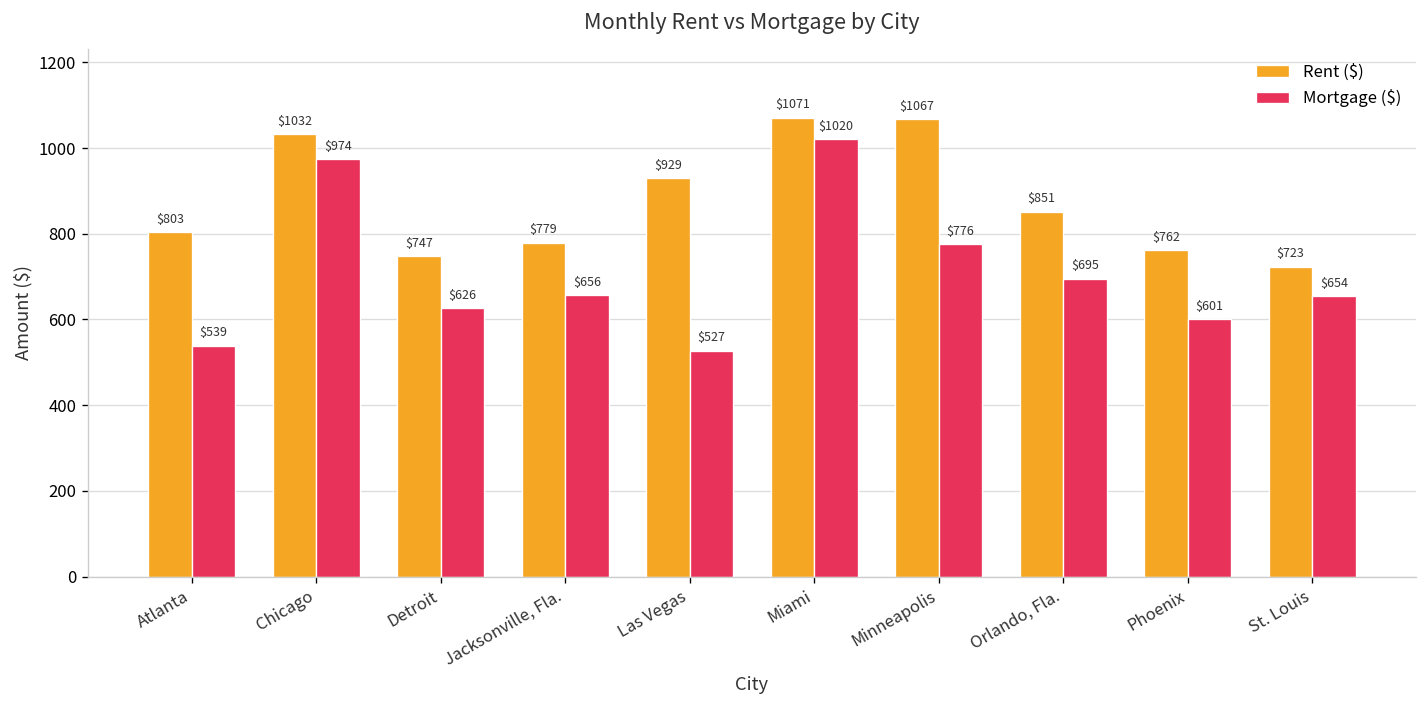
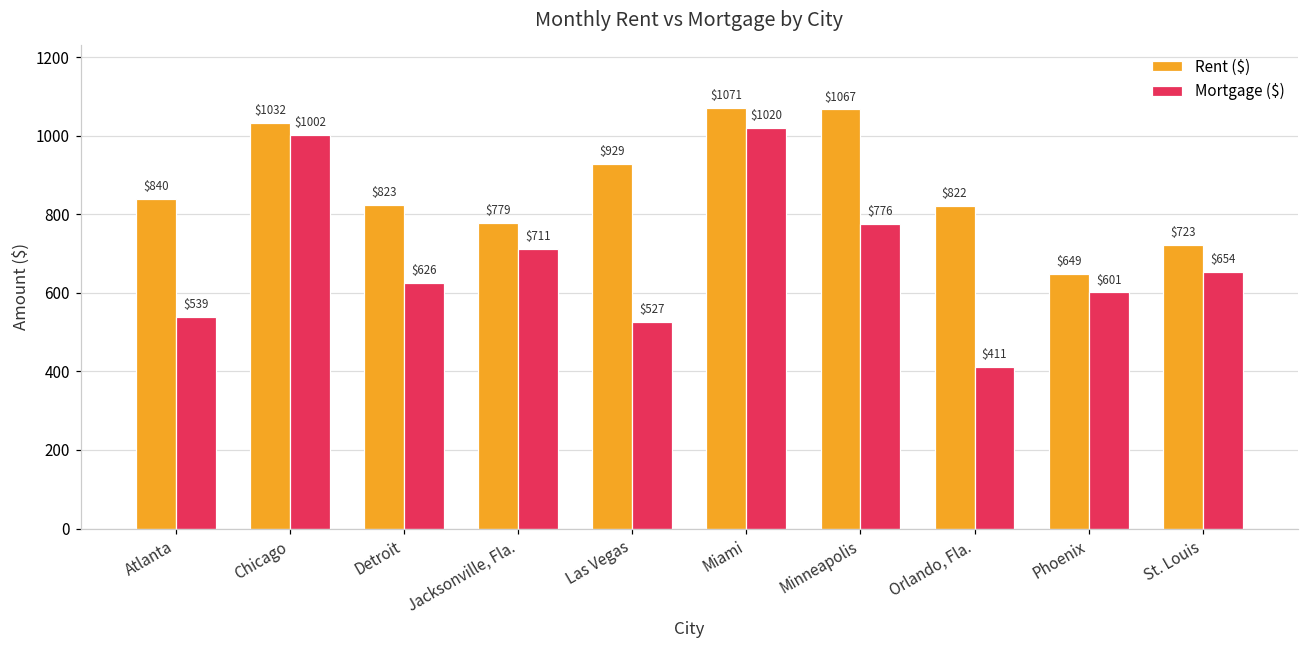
Rent ($), Atlanta: $803 -> $840
Mortgage ($), Chicago: $974 -> $1002
Rent ($), Detroit: $747 -> $823
Mortgage ($), Jacksonville, Fla.: $656 -> $711
Rent ($), Orlando, Fla.: $851 -> $822
Mortgage ($), Orlando, Fla.: $695 -> $411
Rent ($), Phoenix: $762 -> $649
